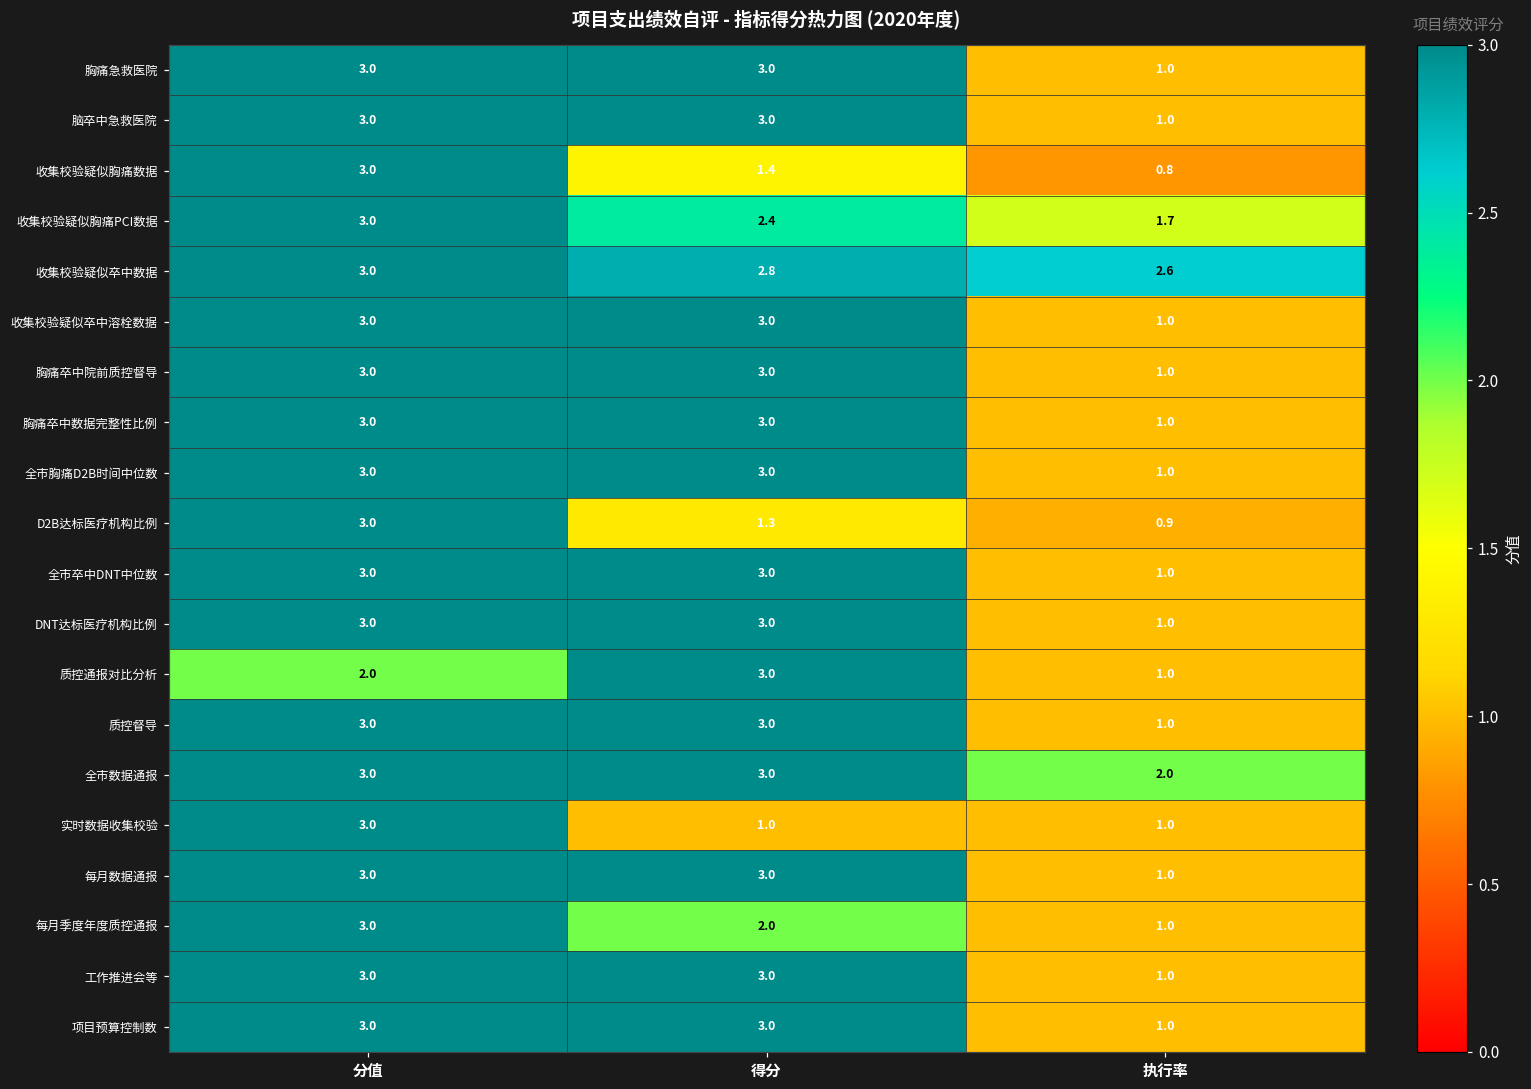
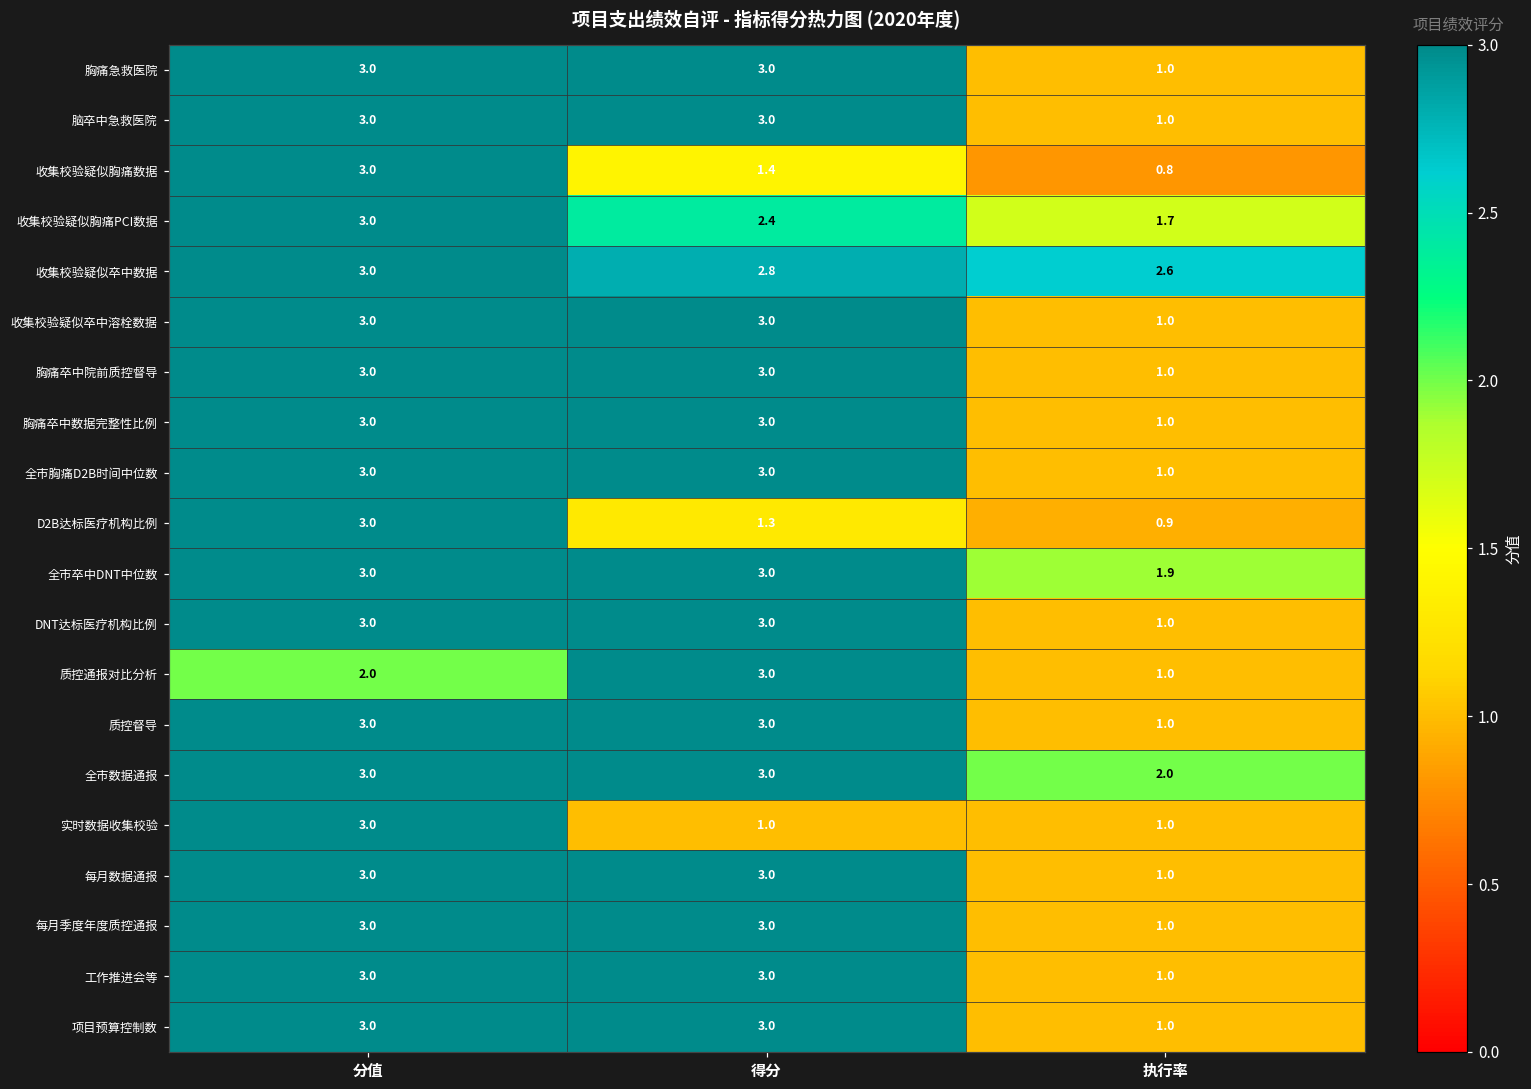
全市卒中DNT中位数, 执行率: 1.0 -> 1.9
每月季度年度质控通报, 得分: 2.0 -> 3.0
